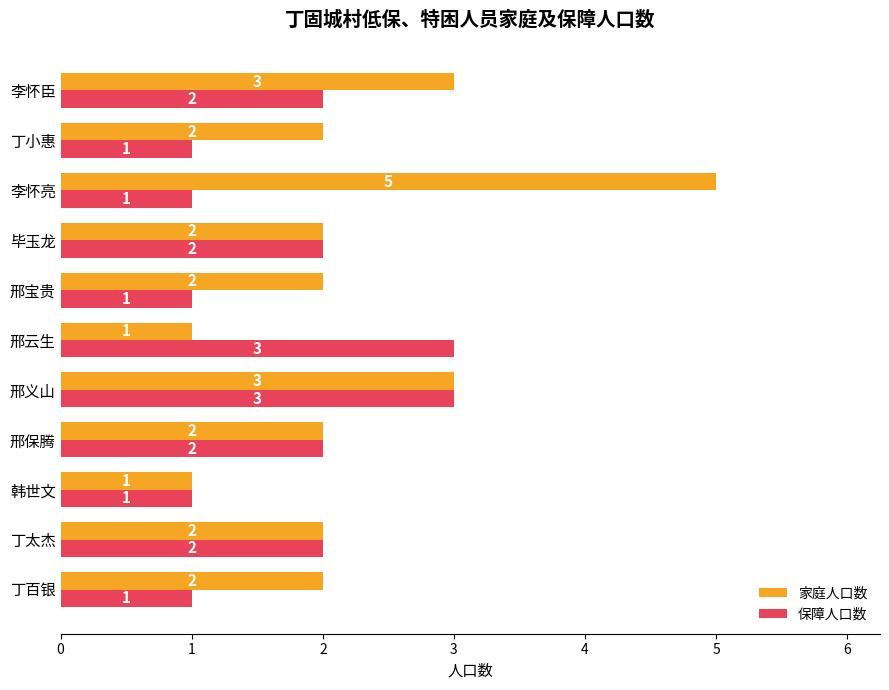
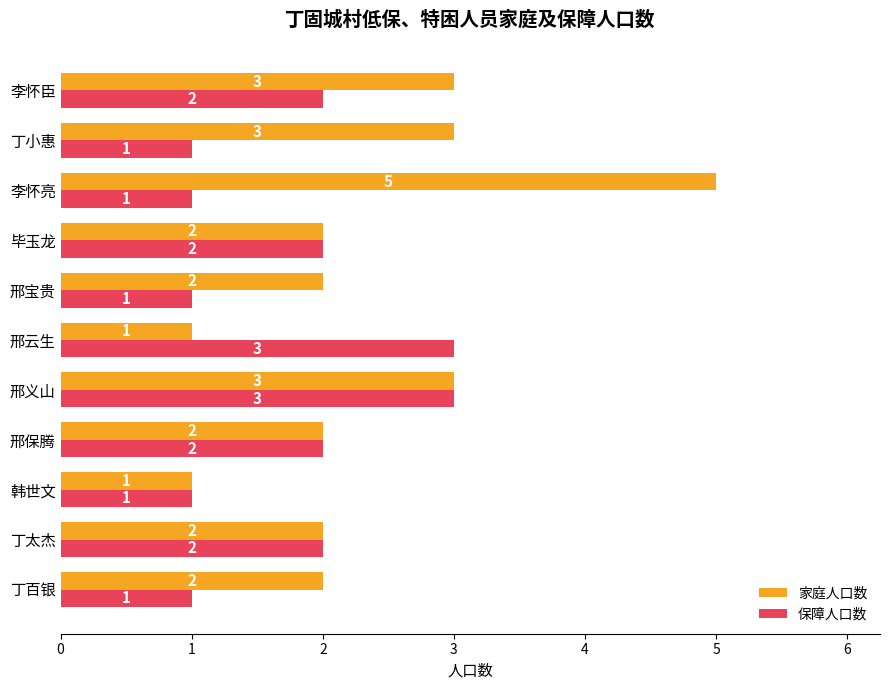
家庭人口数, 丁小惠: 2 -> 3
